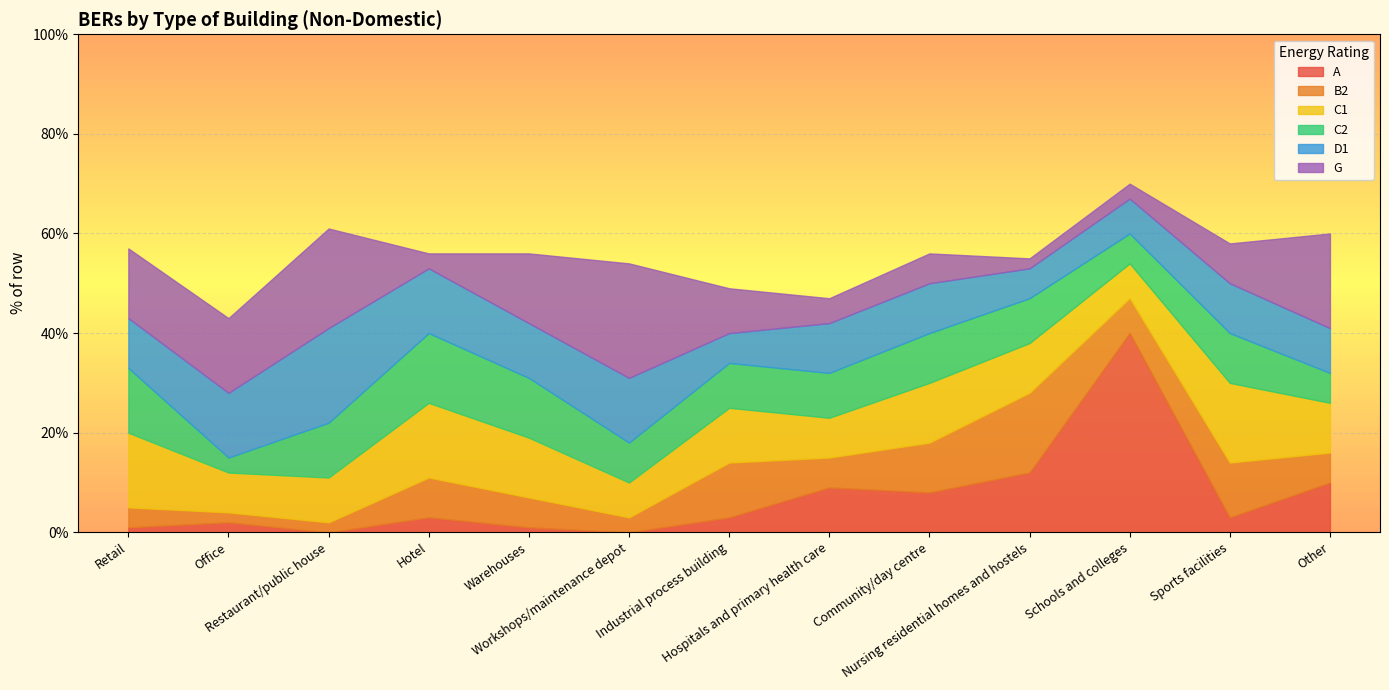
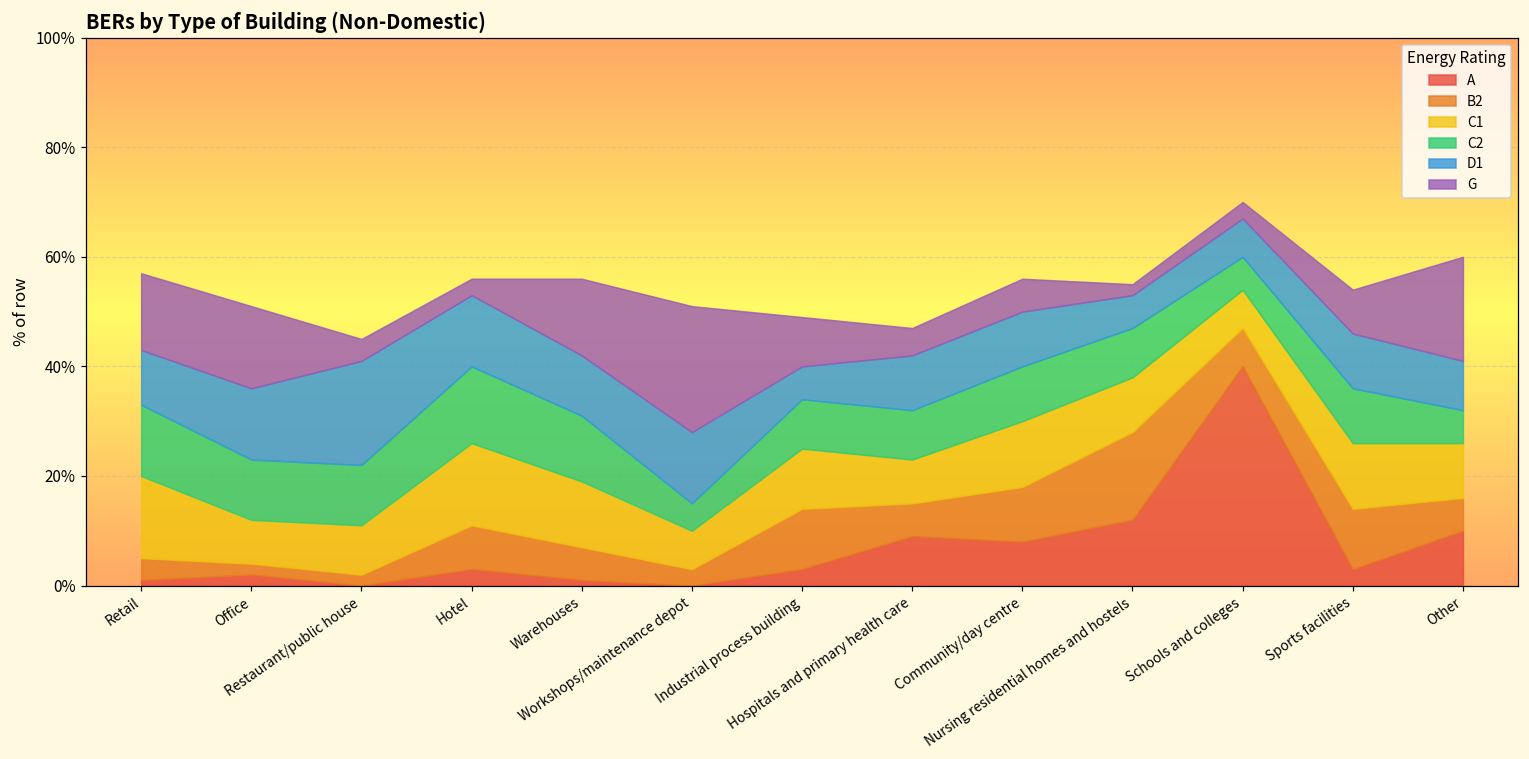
C2, Office: 3% -> 11%
G, Restaurant/public house: 20% -> 4%
C2, Workshops/maintenance depot: 8% -> 5%
C1, Sports facilities: 16% -> 12%
